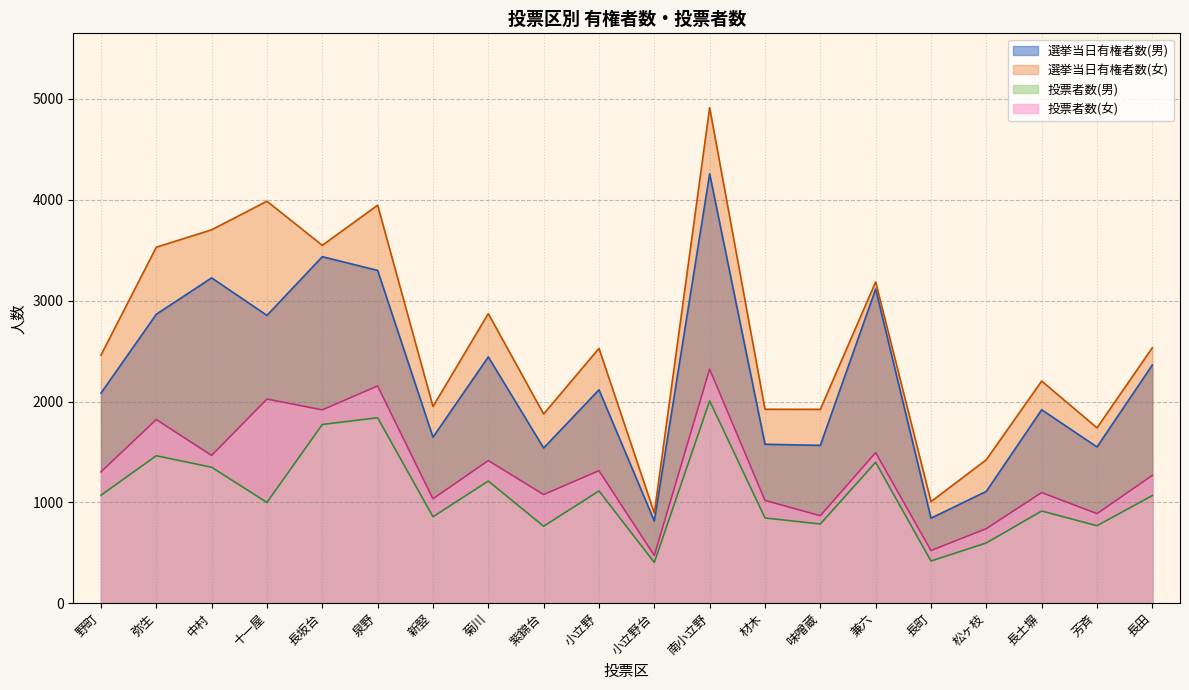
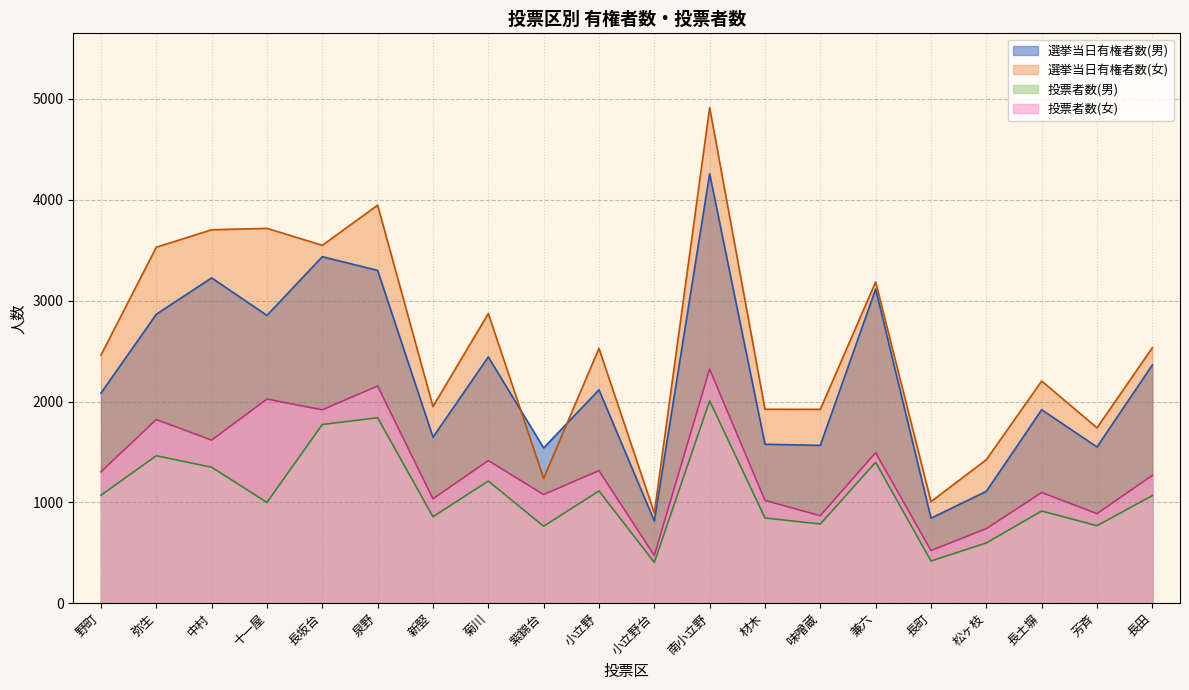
投票者数(女), 中村: 1470 -> 1620
選挙当日有権者数(女), 十一屋: 3990 -> 3720
選挙当日有権者数(女), 紫錦台: 1880 -> 1240
